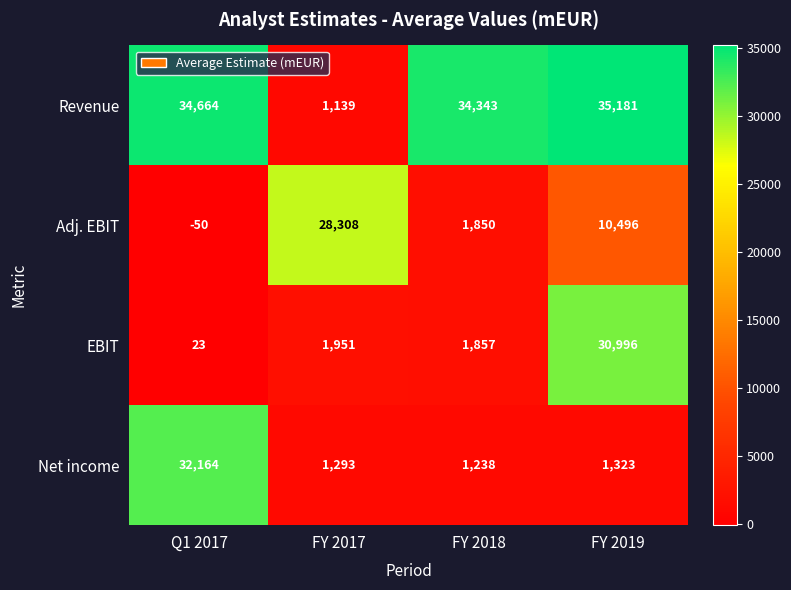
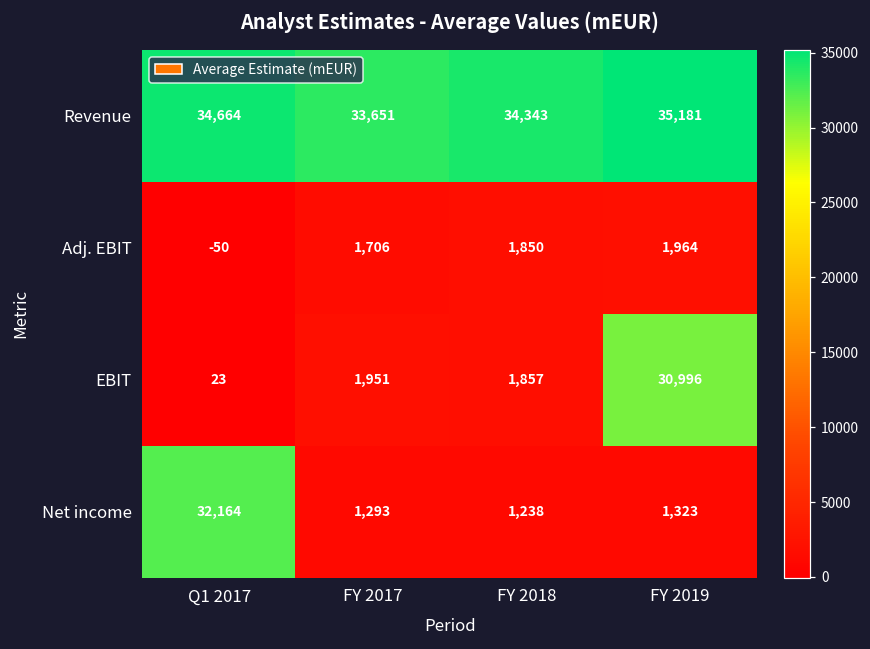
Revenue, FY 2017: 1,139 -> 33,651
Adj. EBIT, FY 2017: 28,308 -> 1,706
Adj. EBIT, FY 2019: 10,496 -> 1,964
